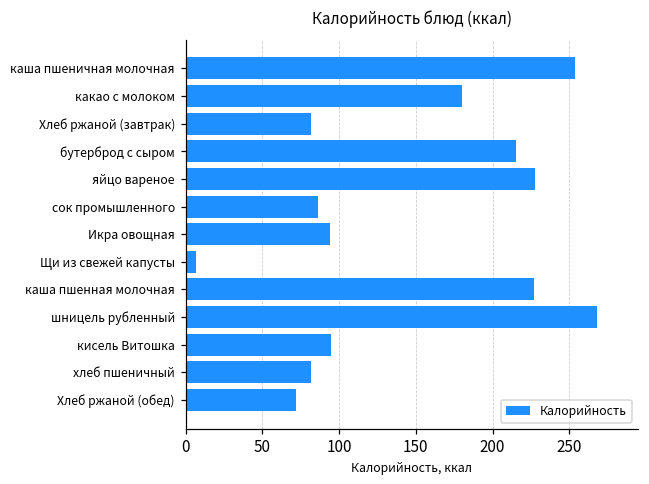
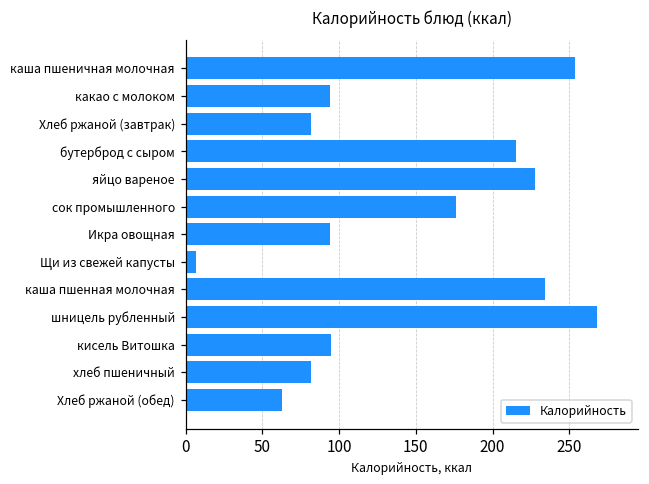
какао с молоком: 180 -> 94
сок промышленного: 86 -> 176
каша пшенная молочная: 227 -> 234
Хлеб ржаной (обед): 72 -> 63
